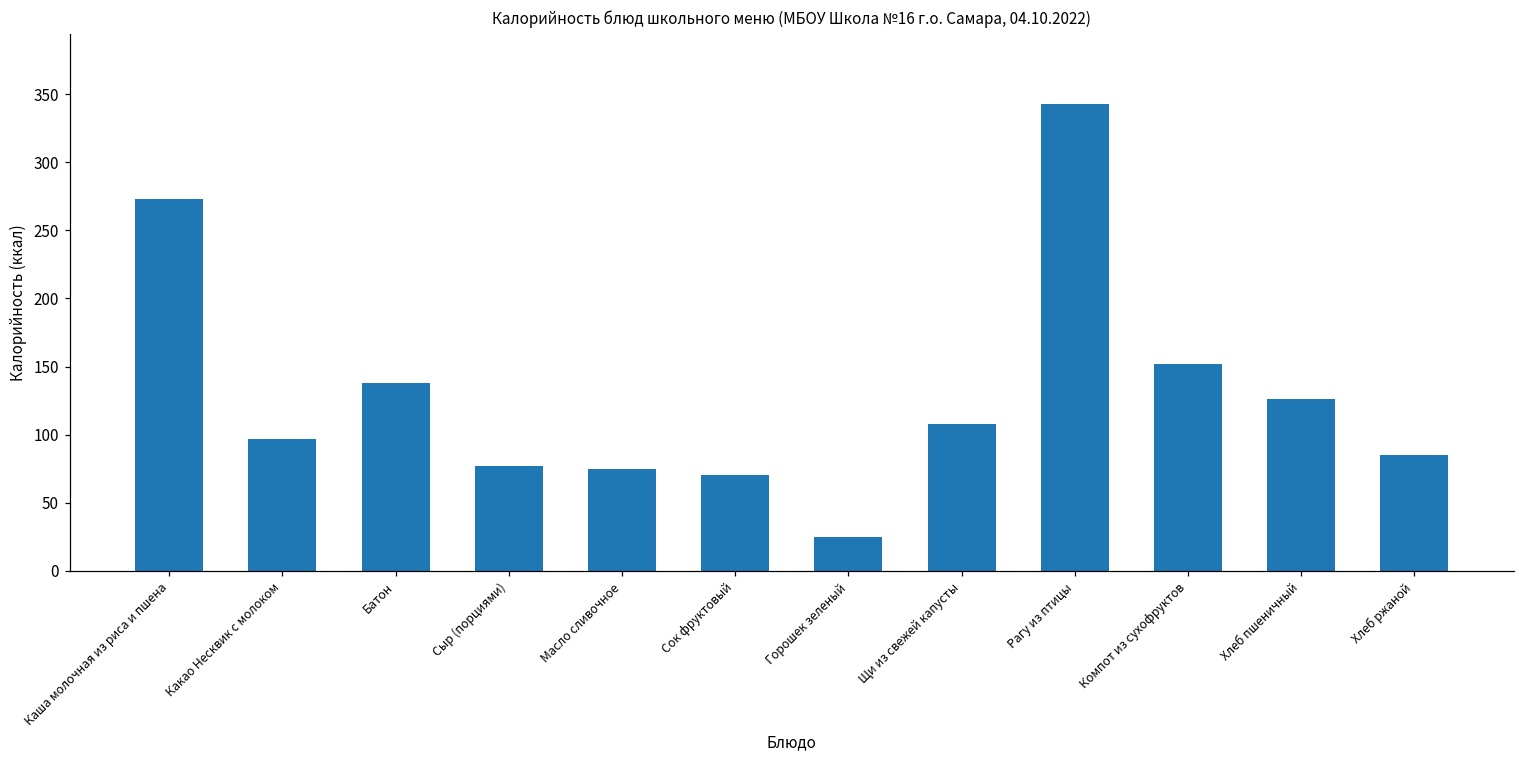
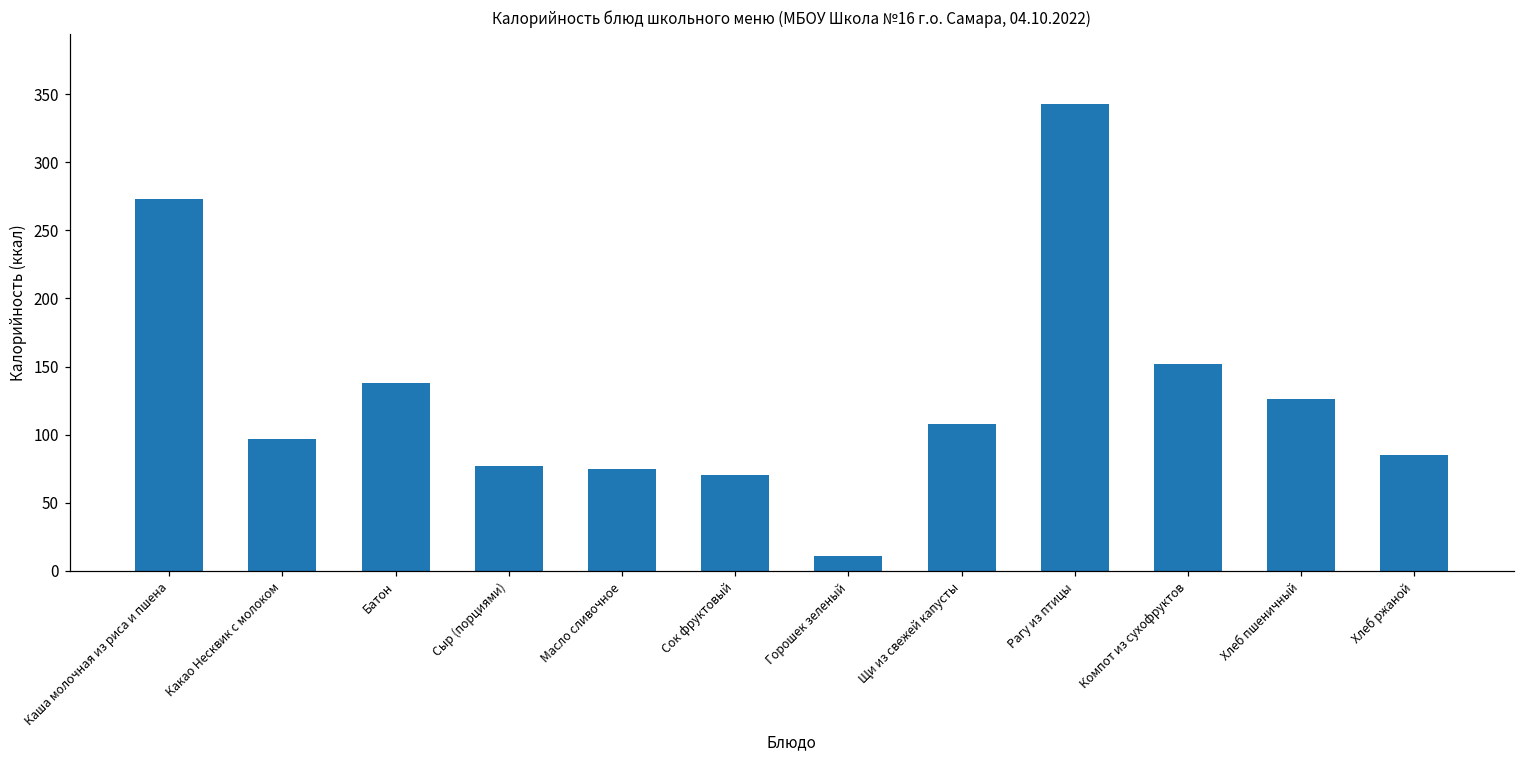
Горошек зеленый: 25 -> 11
